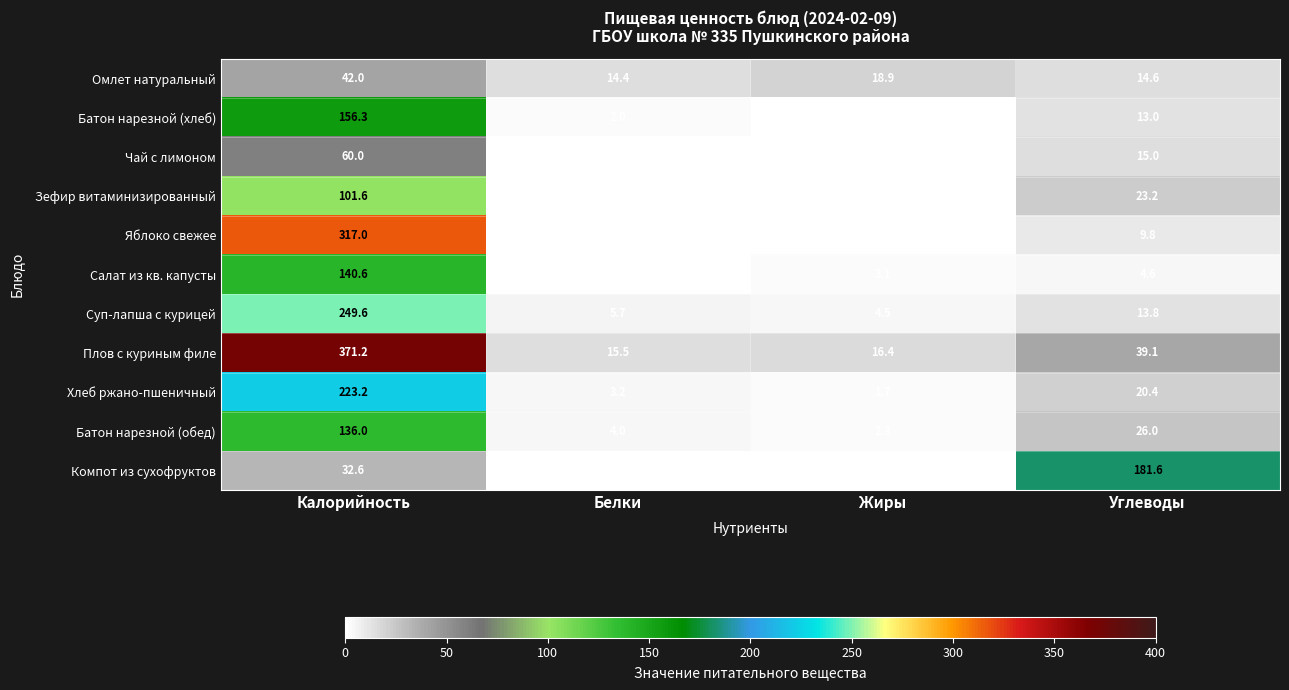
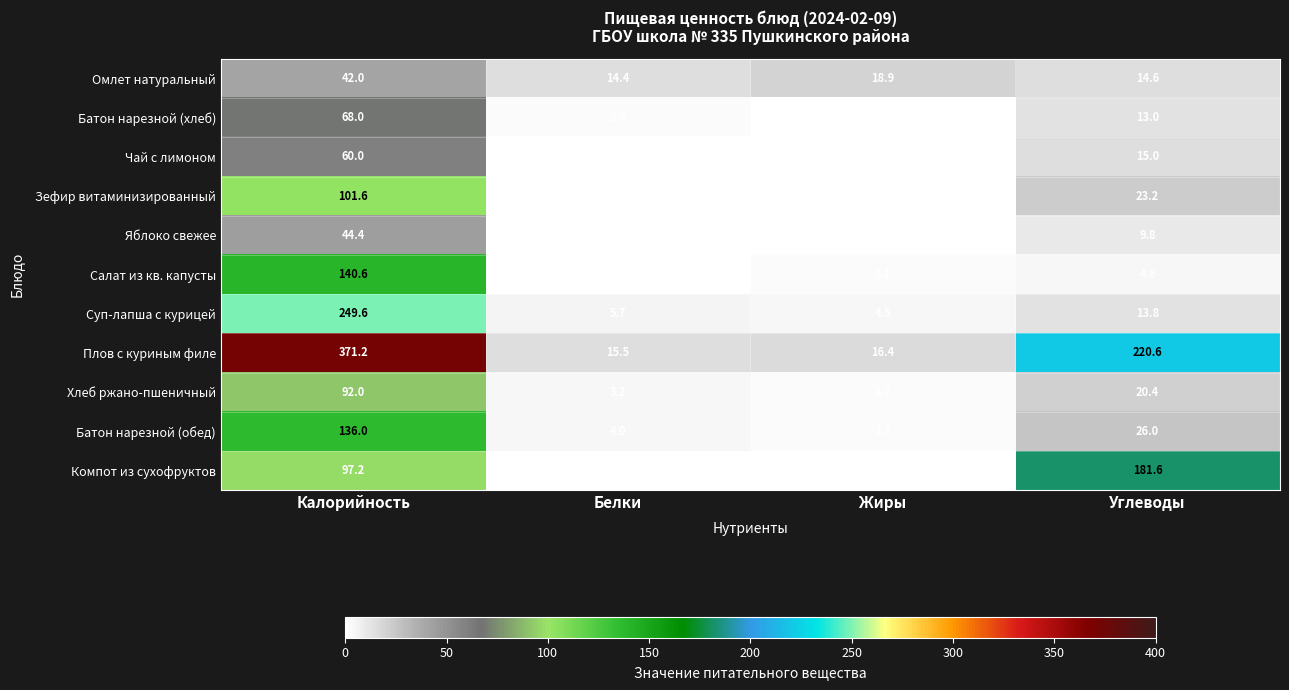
Батон нарезной (хлеб), Калорийность: 156.3 -> 68.0
Яблоко свежее, Калорийность: 317.0 -> 44.4
Плов с куриным филе, Углеводы: 39.1 -> 220.6
Хлеб ржано-пшеничный, Калорийность: 223.2 -> 92.0
Компот из сухофруктов, Калорийность: 32.6 -> 97.2
